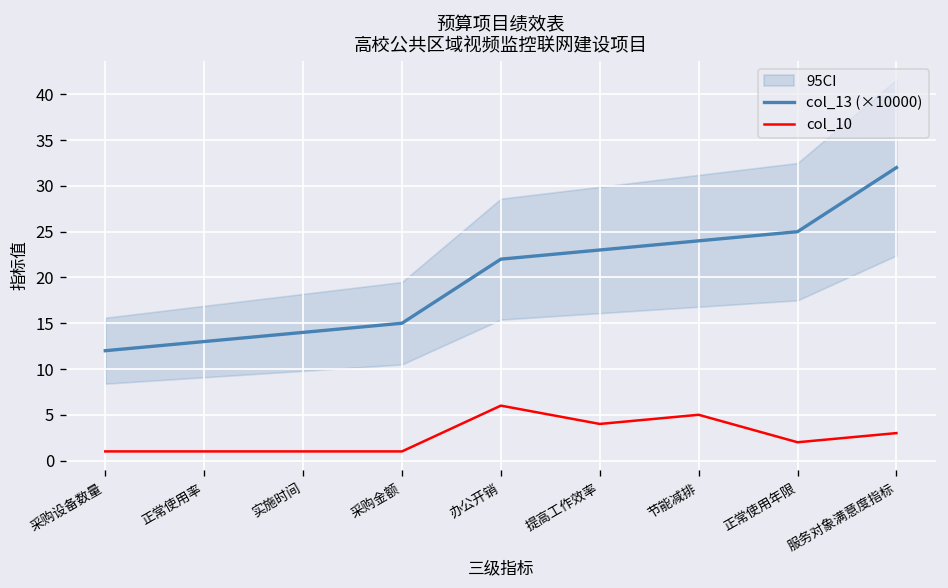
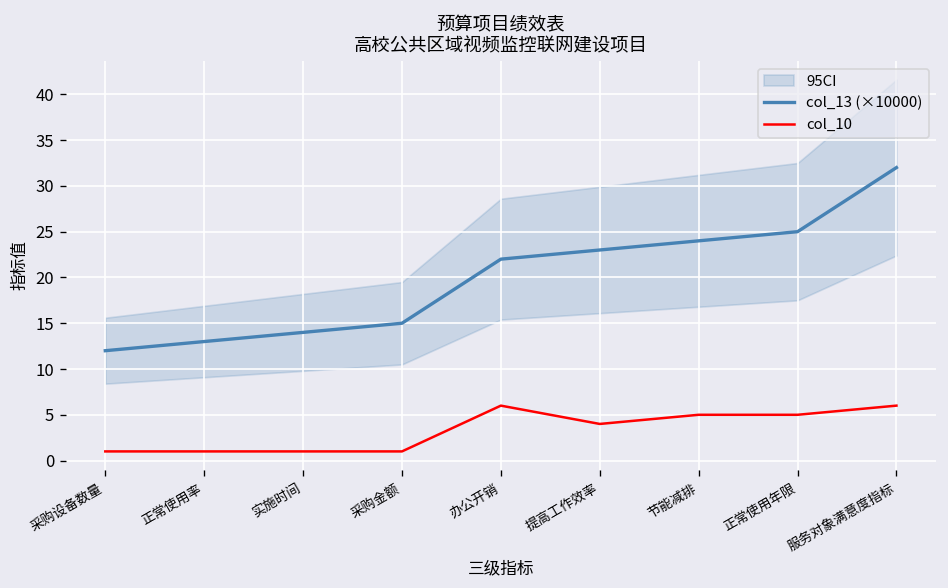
col_10, 正常使用年限: 2 -> 5
col_10, 服务对象满意度指标: 3 -> 6
